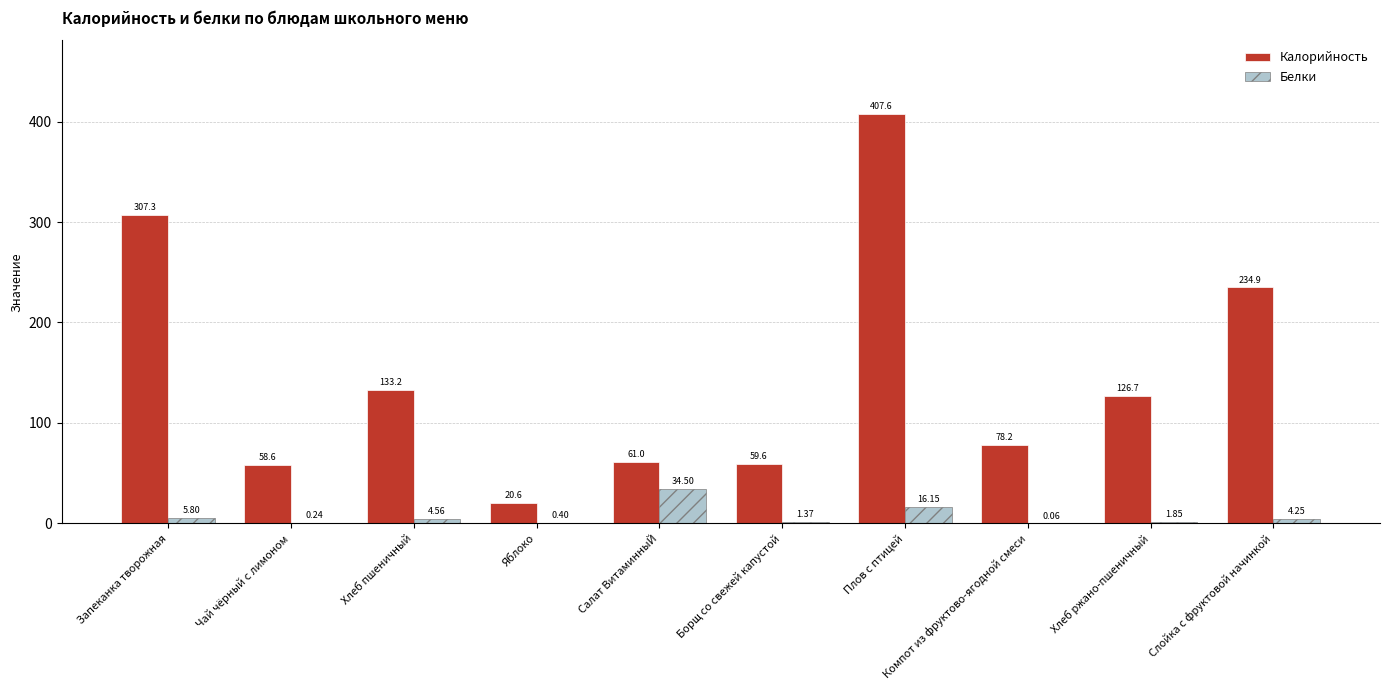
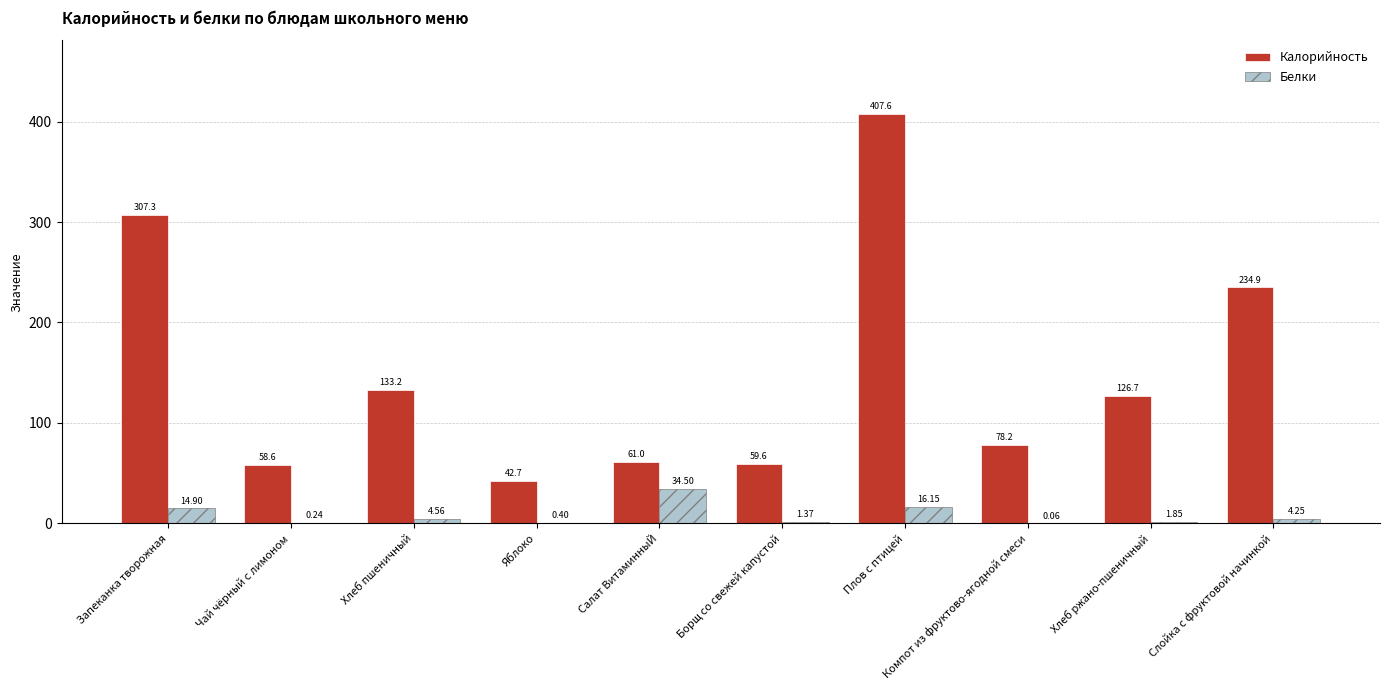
Белки, Запеканка творожная: 5.80 -> 14.90
Калорийность, Яблоко: 20.6 -> 42.7
